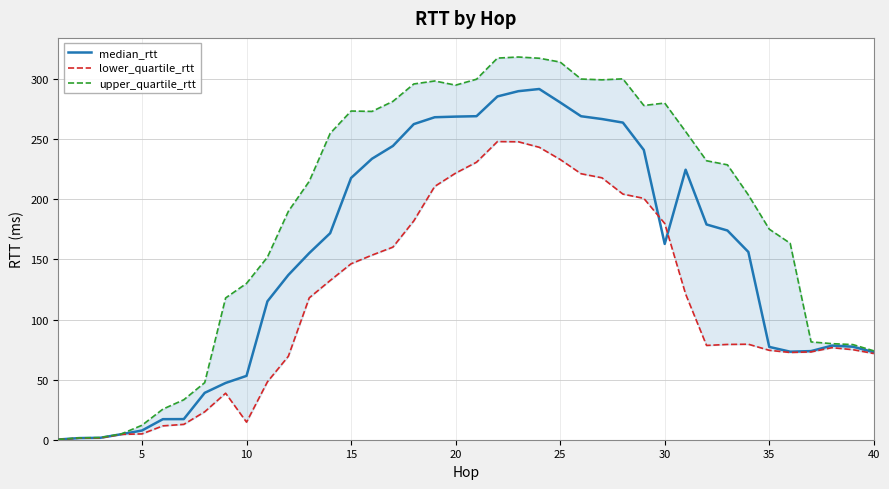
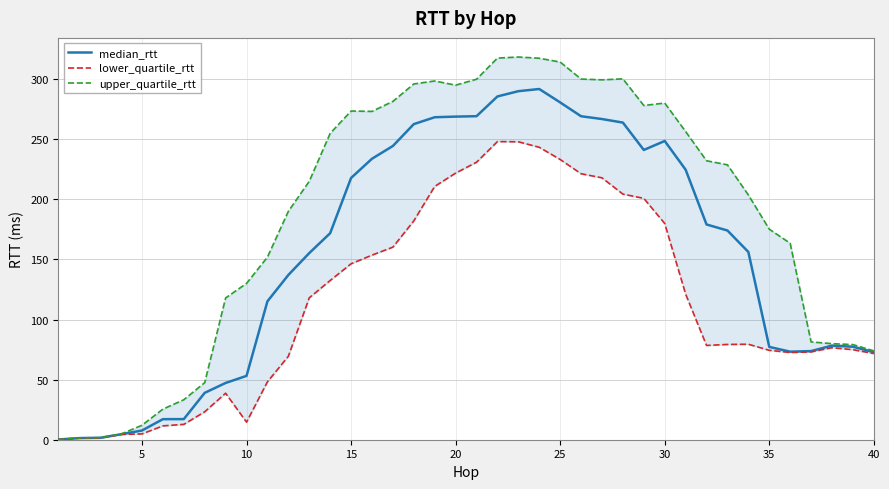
median_rtt, 30: 163 -> 249
